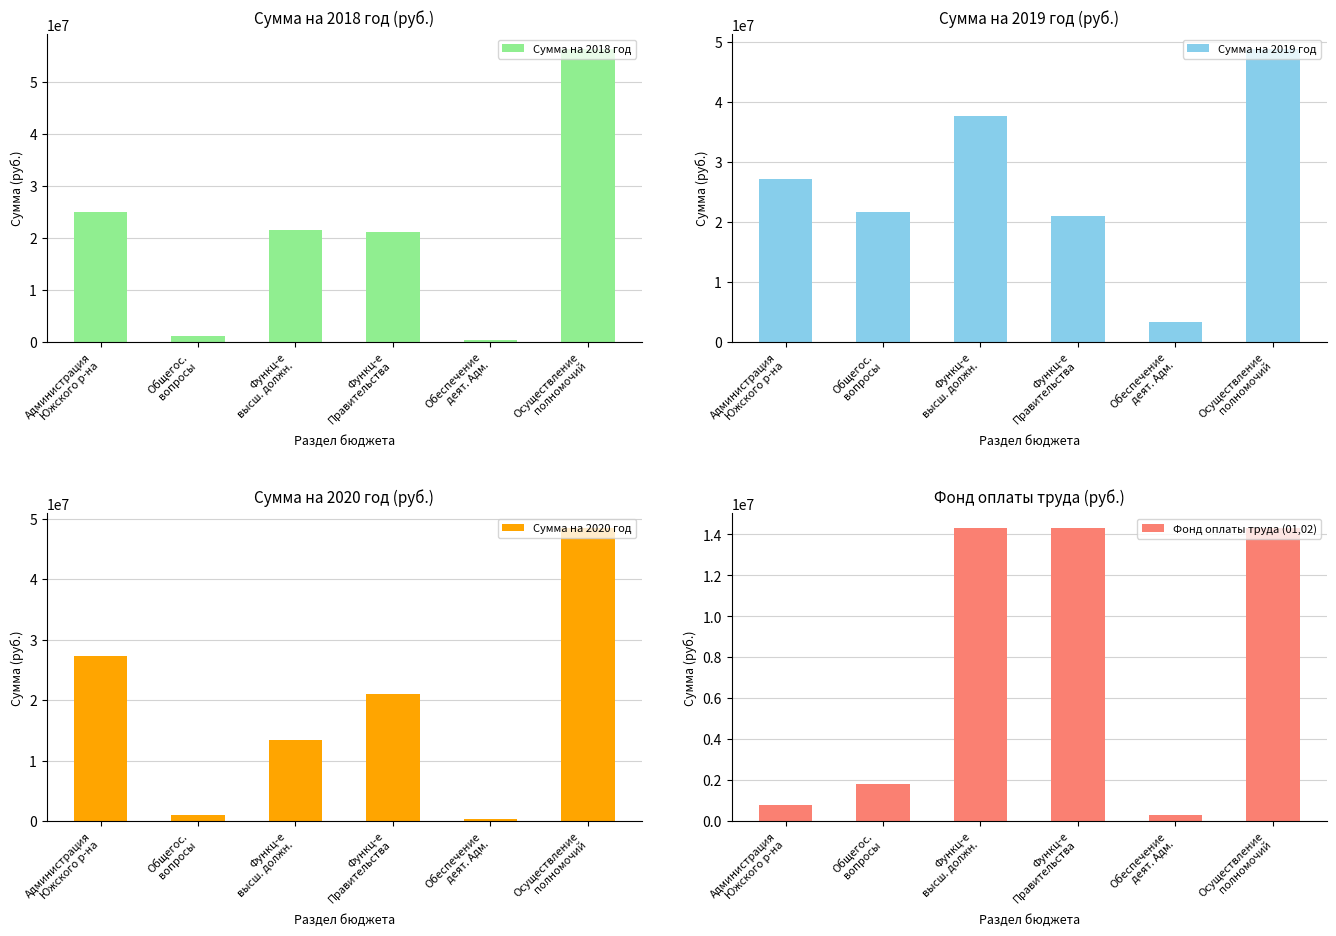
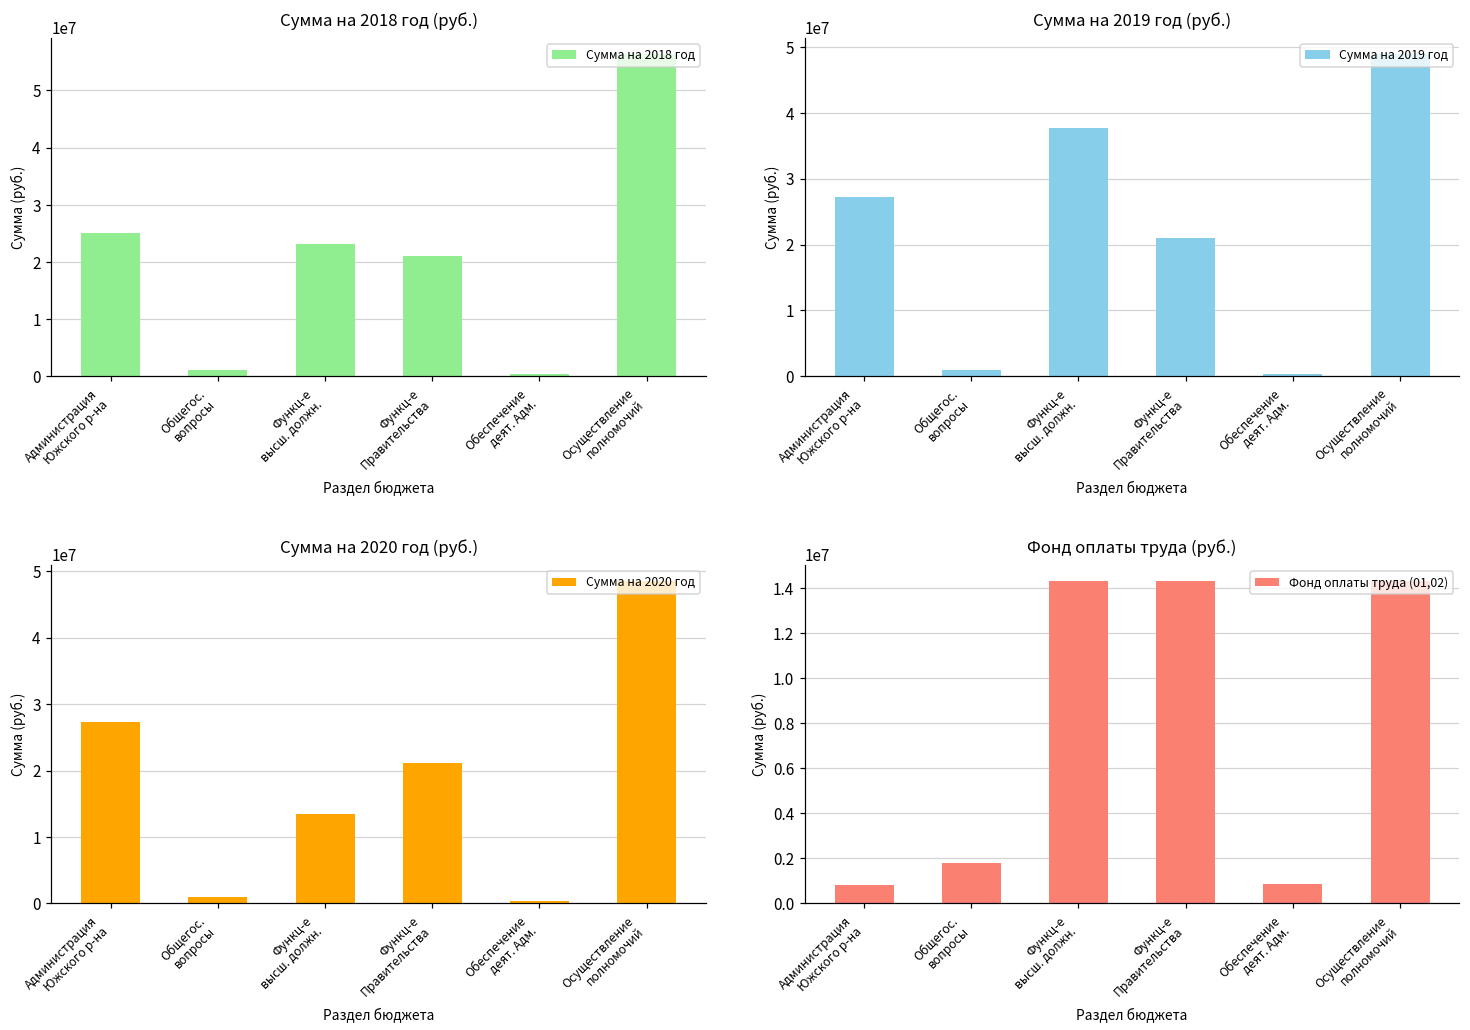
Сумма на 2018 год (руб.), Функц-е высш. должн.: 22000000 -> 23000000
Сумма на 2019 год (руб.), Общегос. вопросы: 22000000 -> 1000000
Сумма на 2019 год (руб.), Обеспечение деят. Адм.: 3000000 -> 0
Фонд оплаты труда (руб.), Обеспечение деят. Адм.: 300000 -> 900000
